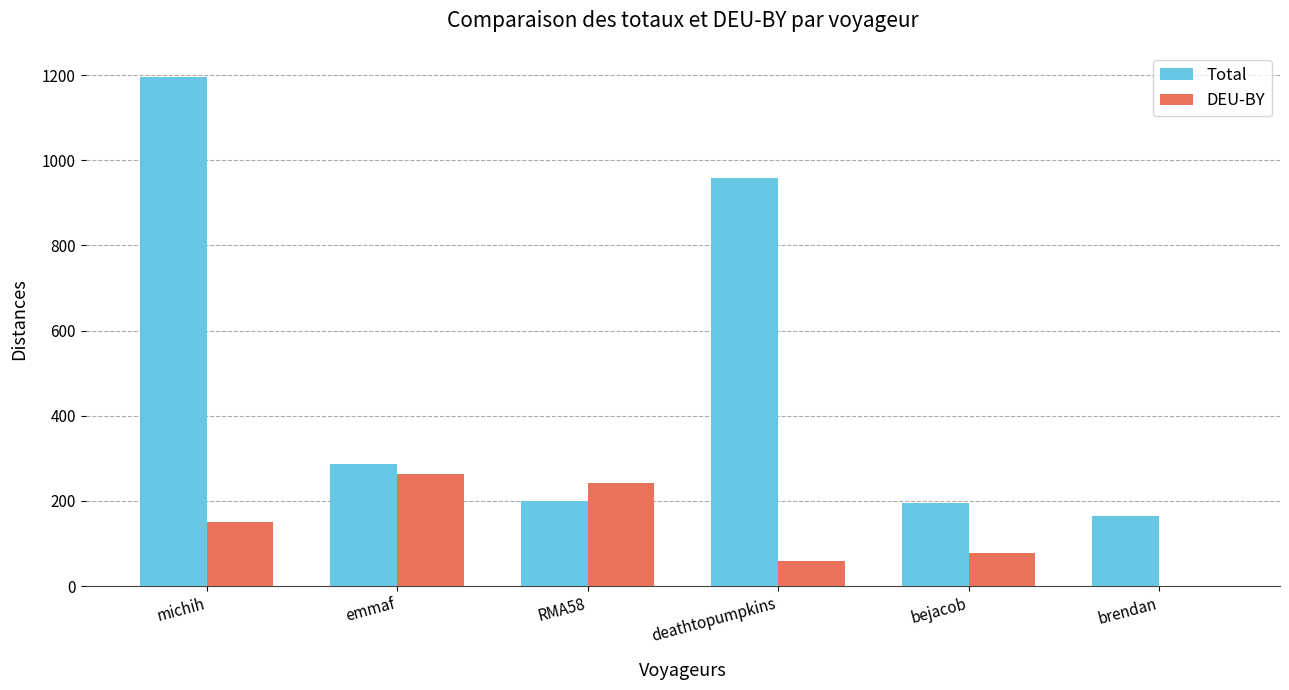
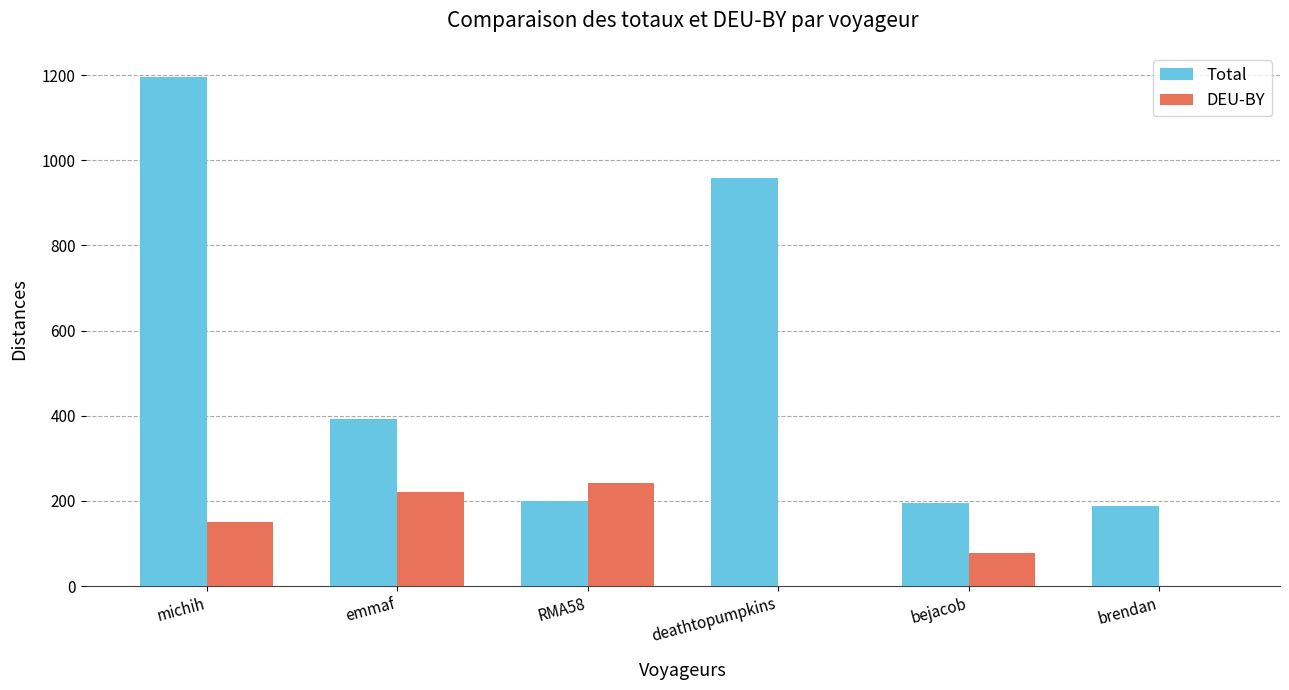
Total, emmaf: 290 -> 390
DEU-BY, emmaf: 260 -> 220
DEU-BY, deathtopumpkins: 60 -> 0
Total, brendan: 160 -> 190
